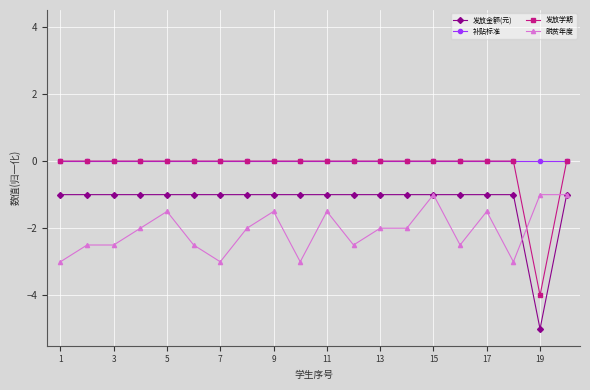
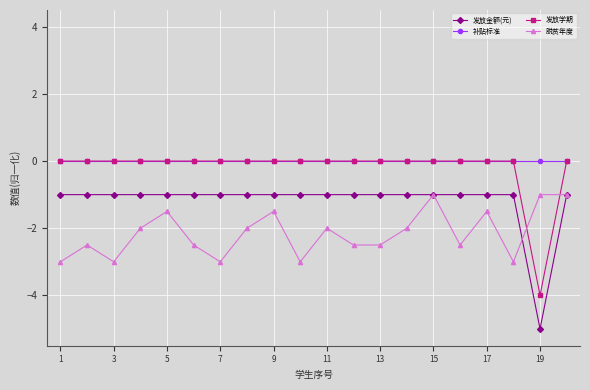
脱贫年度, 3: -2.5 -> -3.0
脱贫年度, 11: -1.5 -> -2.0
脱贫年度, 13: -2.0 -> -2.5
